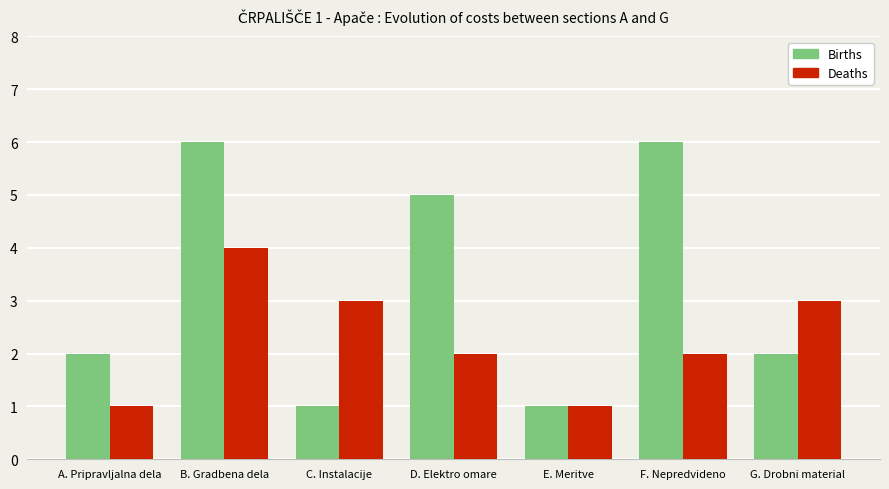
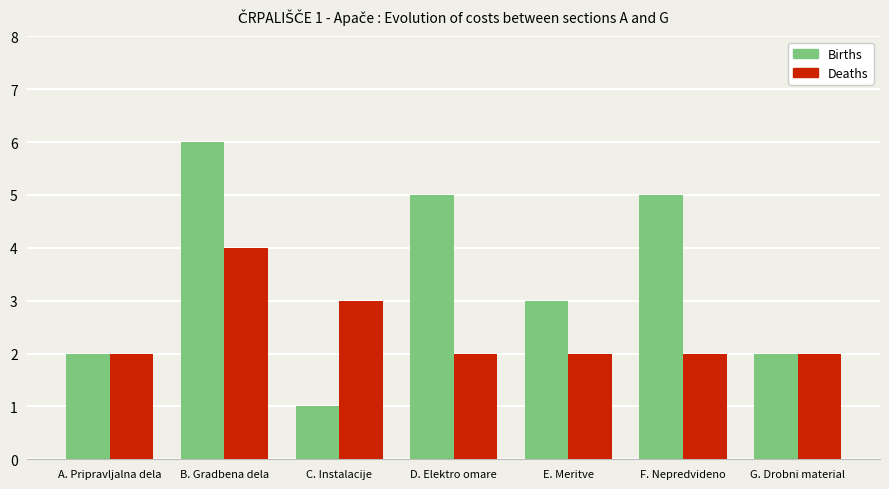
Deaths, A. Pripravljalna dela: 1 -> 2
Births, E. Meritve: 1 -> 3
Deaths, E. Meritve: 1 -> 2
Births, F. Nepredvideno: 6 -> 5
Deaths, G. Drobni material: 3 -> 2
